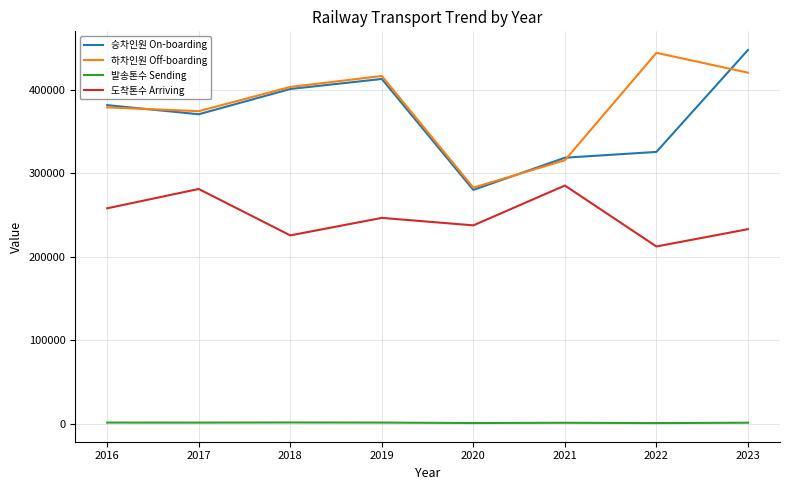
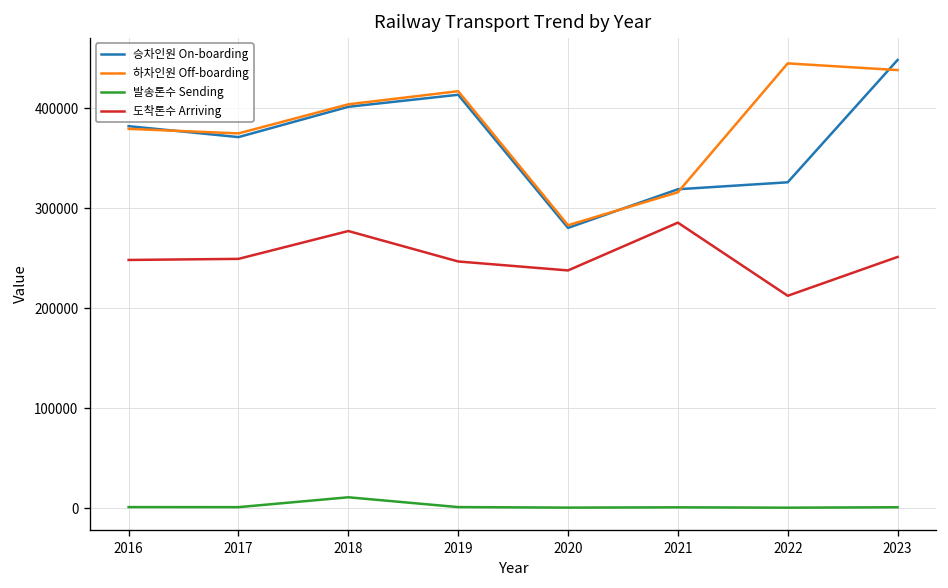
도착톤수 Arriving, 2016: 260000 -> 250000
도착톤수 Arriving, 2017: 280000 -> 250000
발송톤수 Sending, 2018: 0 -> 10000
도착톤수 Arriving, 2018: 230000 -> 280000
하차인원 Off-boarding, 2023: 420000 -> 440000
도착톤수 Arriving, 2023: 230000 -> 250000
